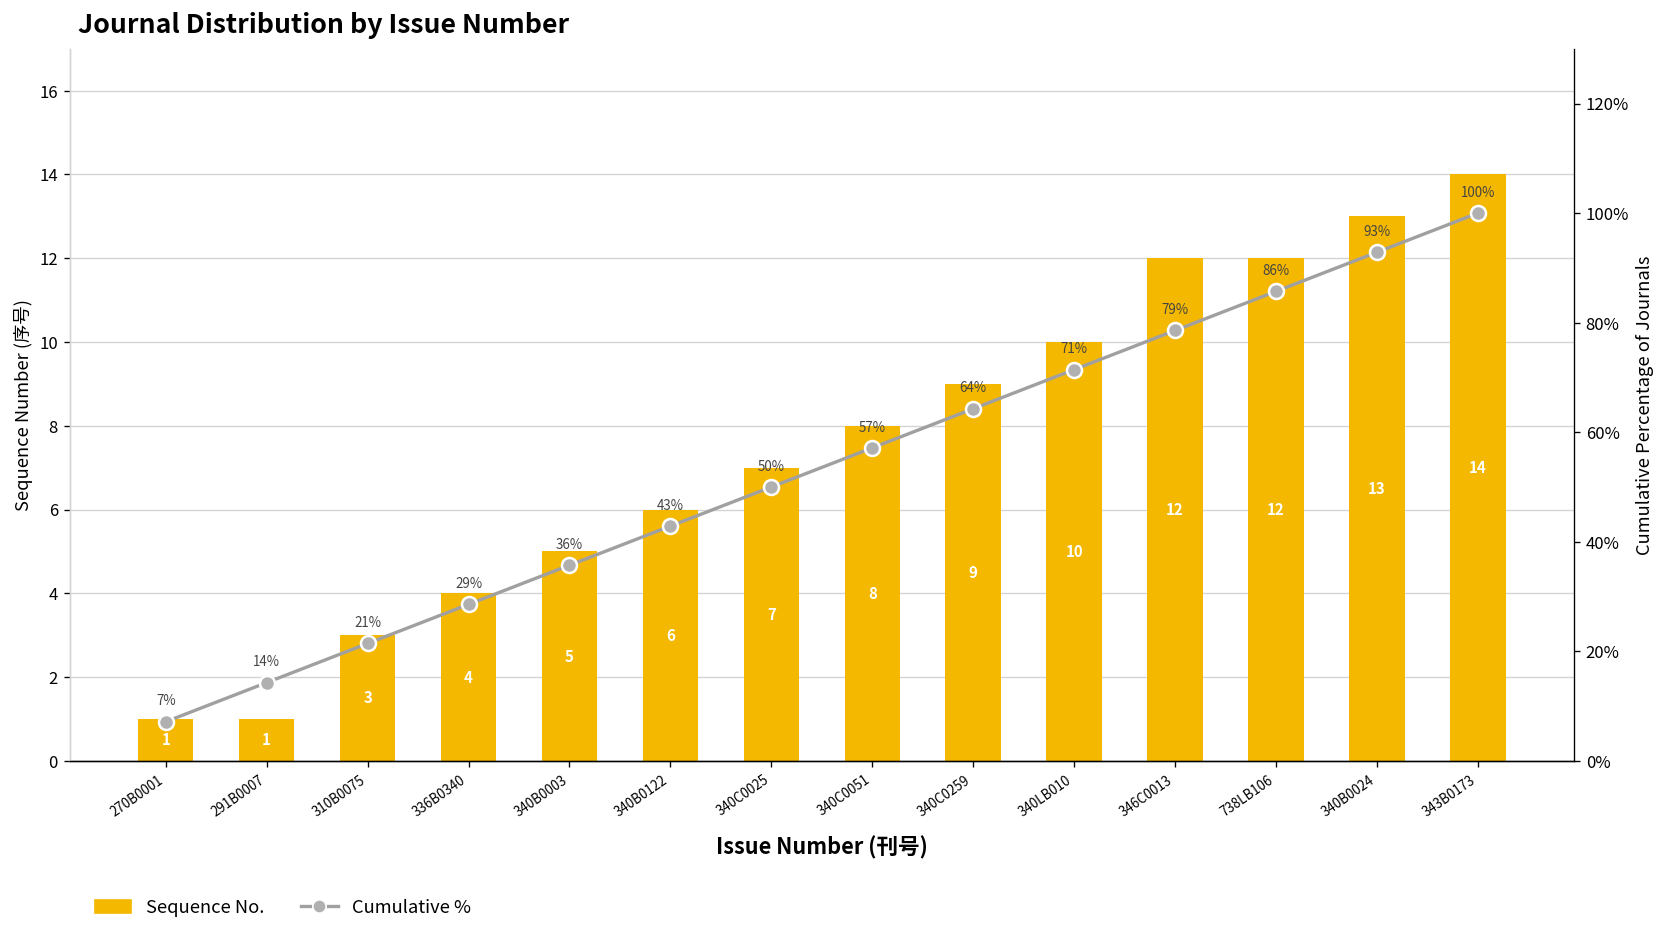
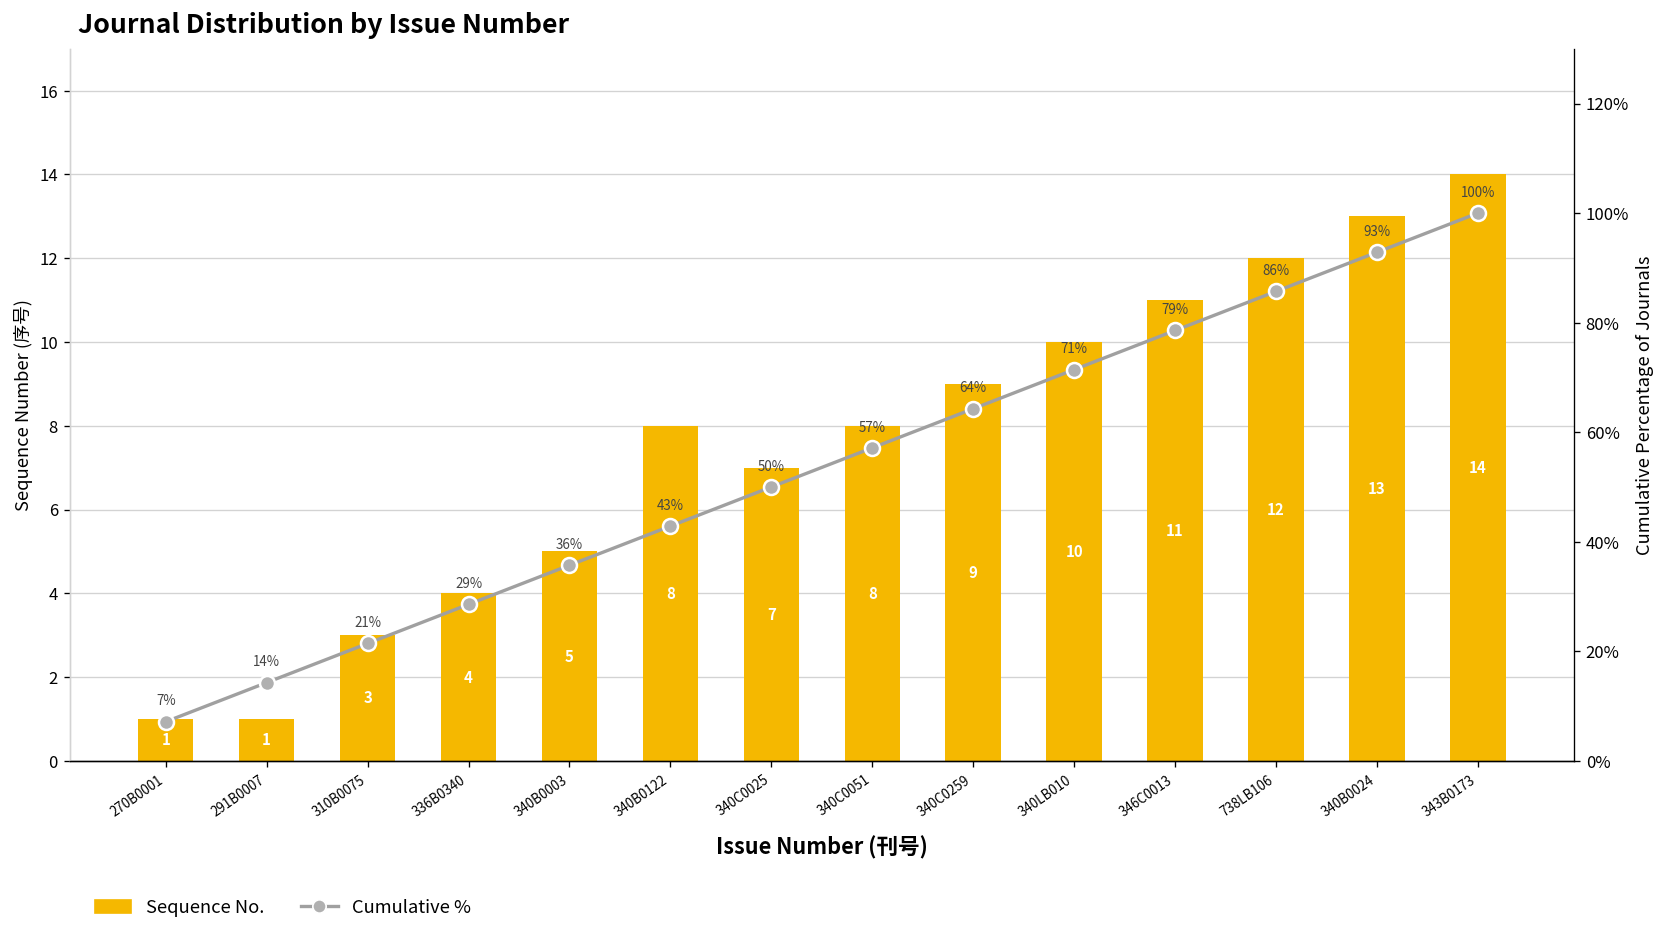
Sequence No., 340B0122: 6 -> 8
Sequence No., 346C0013: 12 -> 11
